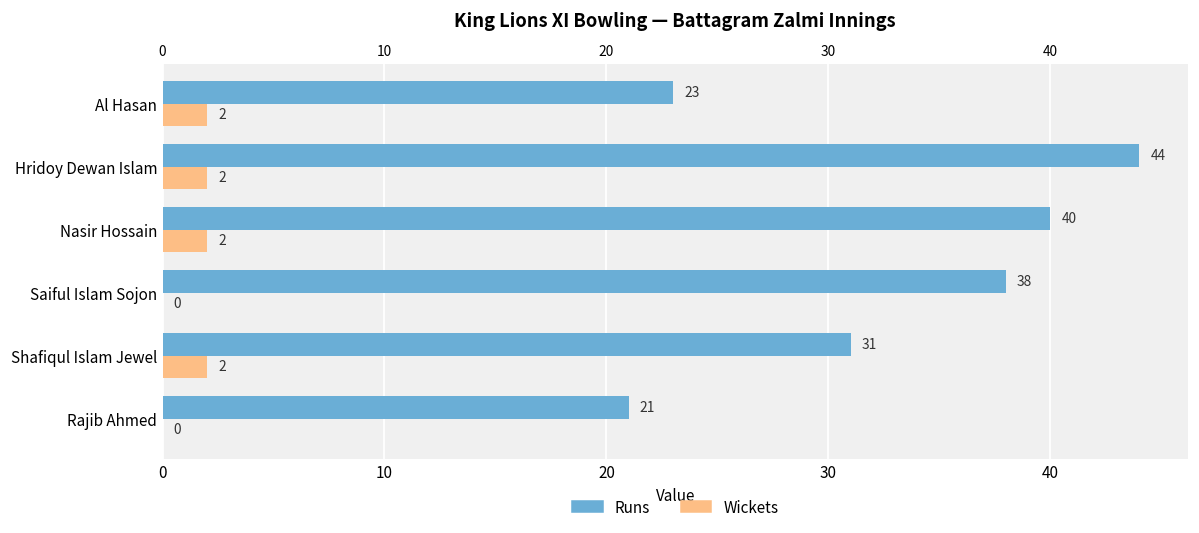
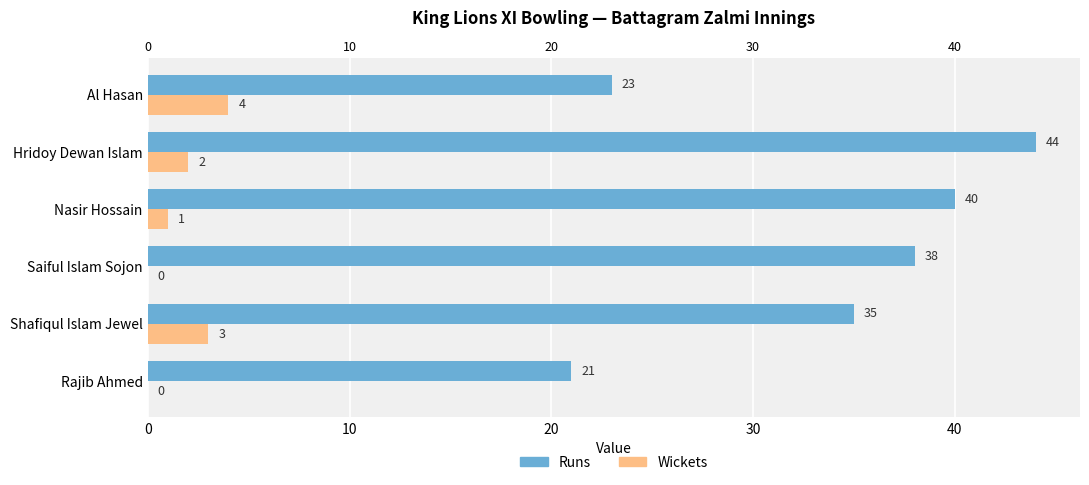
Wickets, Al Hasan: 2 -> 4
Wickets, Nasir Hossain: 2 -> 1
Runs, Shafiqul Islam Jewel: 31 -> 35
Wickets, Shafiqul Islam Jewel: 2 -> 3
